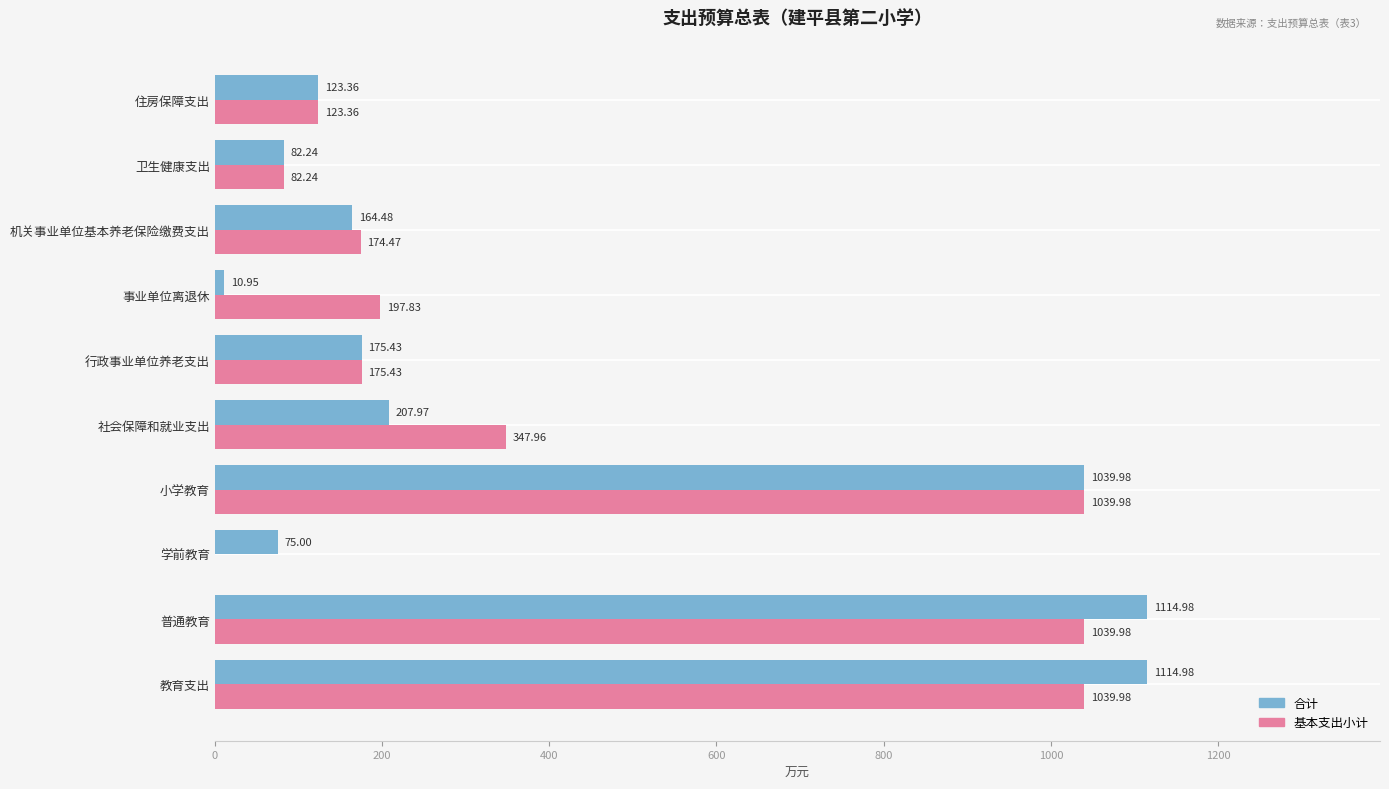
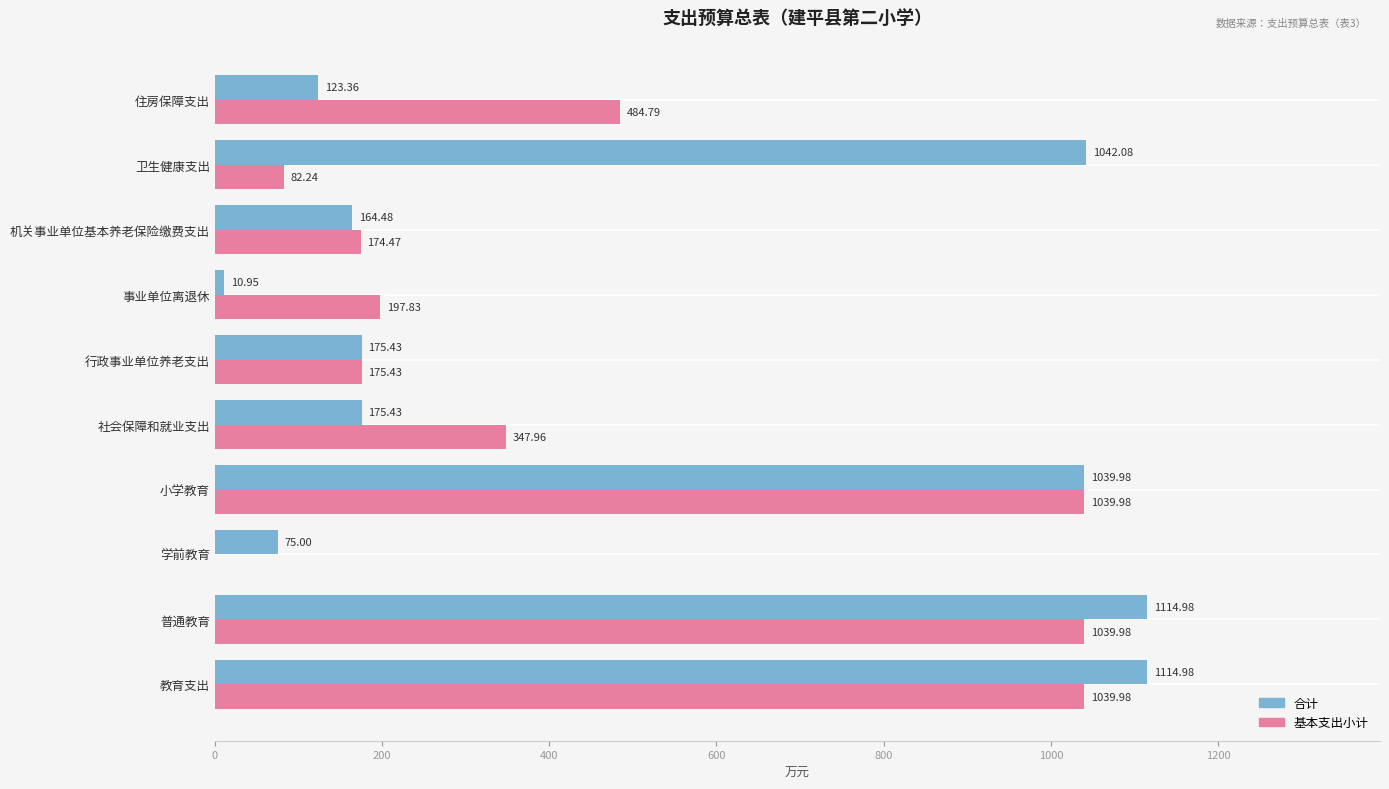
基本支出小计, 住房保障支出: 123.36 -> 484.79
合计, 卫生健康支出: 82.24 -> 1042.08
合计, 社会保障和就业支出: 207.97 -> 175.43
